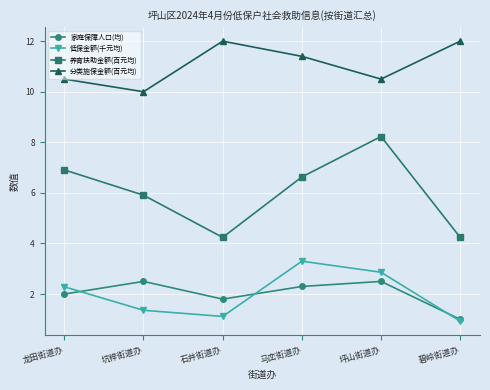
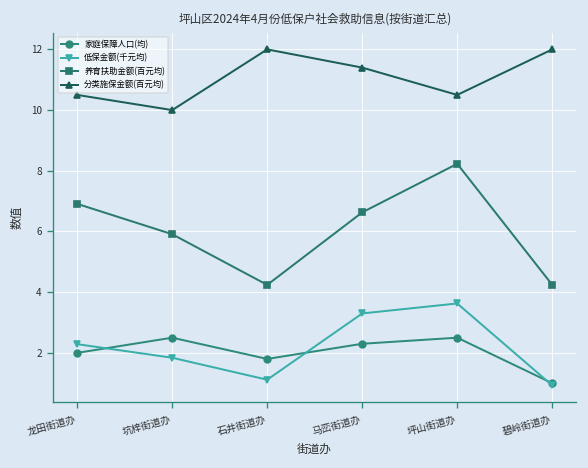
低保金额(千元均), 坑梓街道办: 1.4 -> 1.8
低保金额(千元均), 坪山街道办: 2.9 -> 3.6
